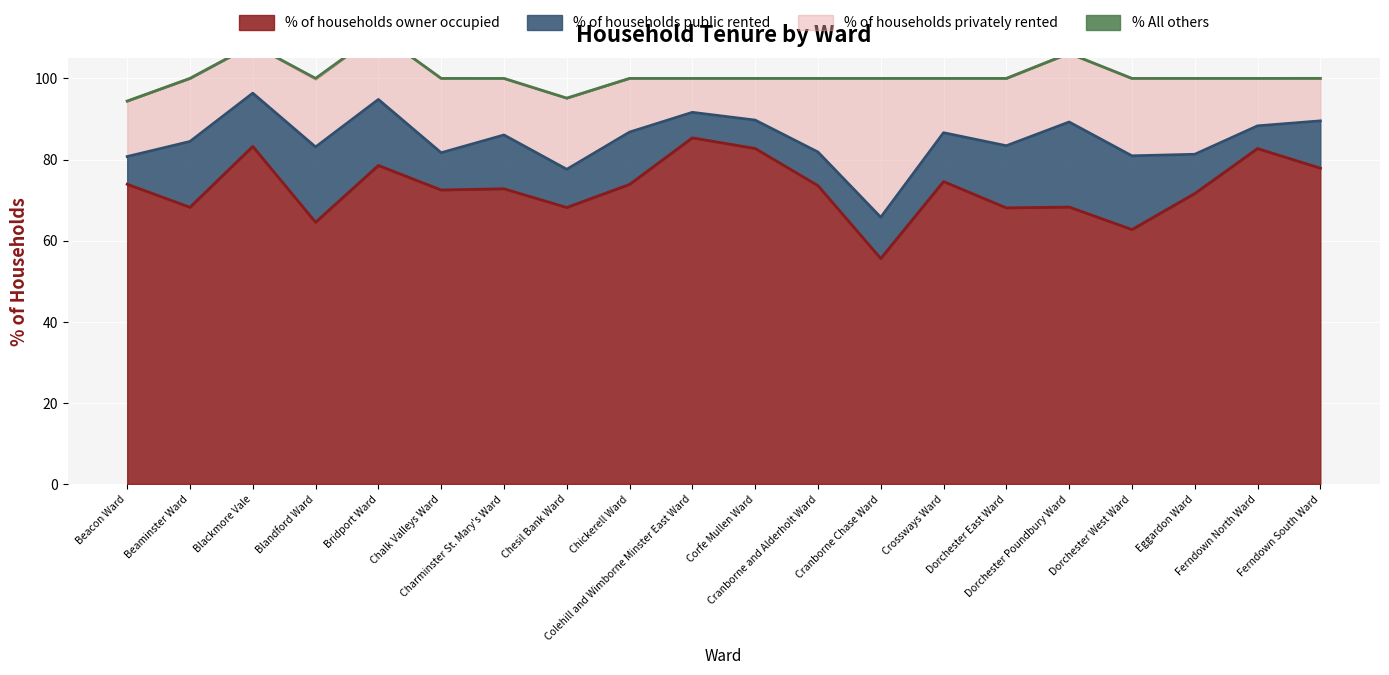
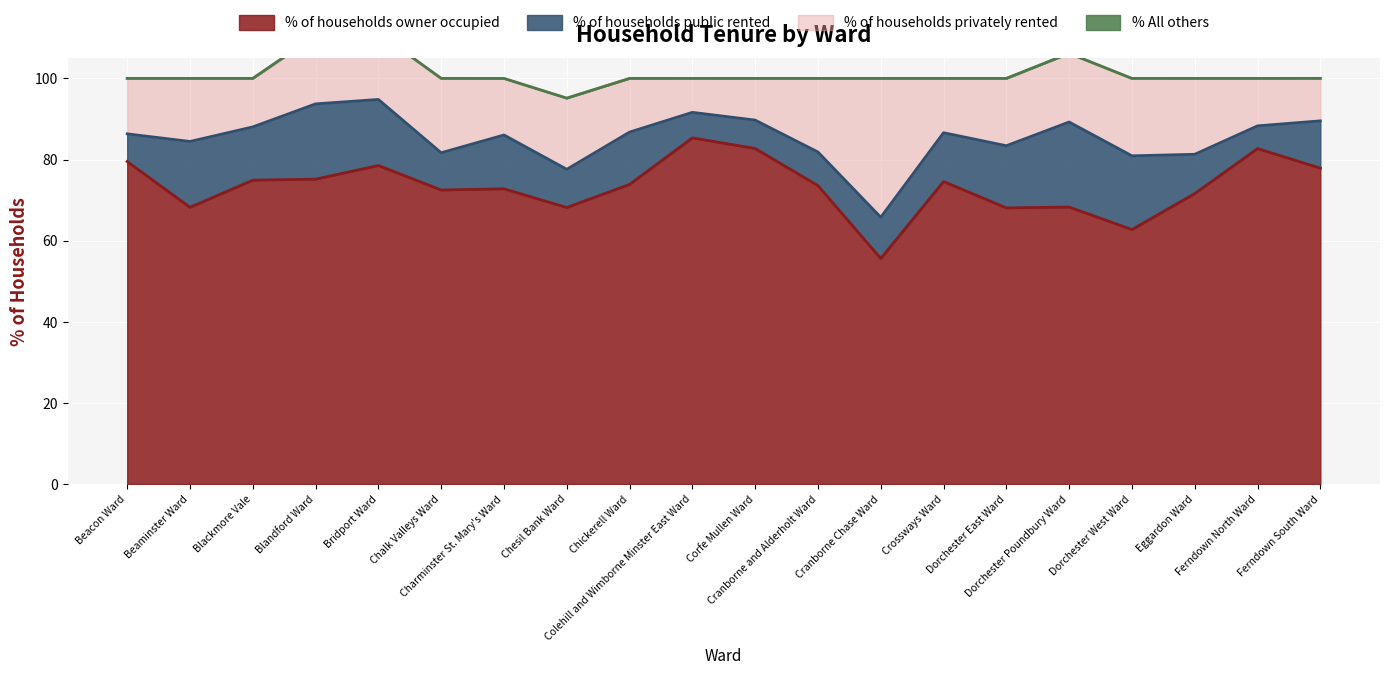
% of households owner occupied, Beacon Ward: 74 -> 80
% of households owner occupied, Blackmore Vale: 83 -> 75
% of households owner occupied, Blandford Ward: 65 -> 75
